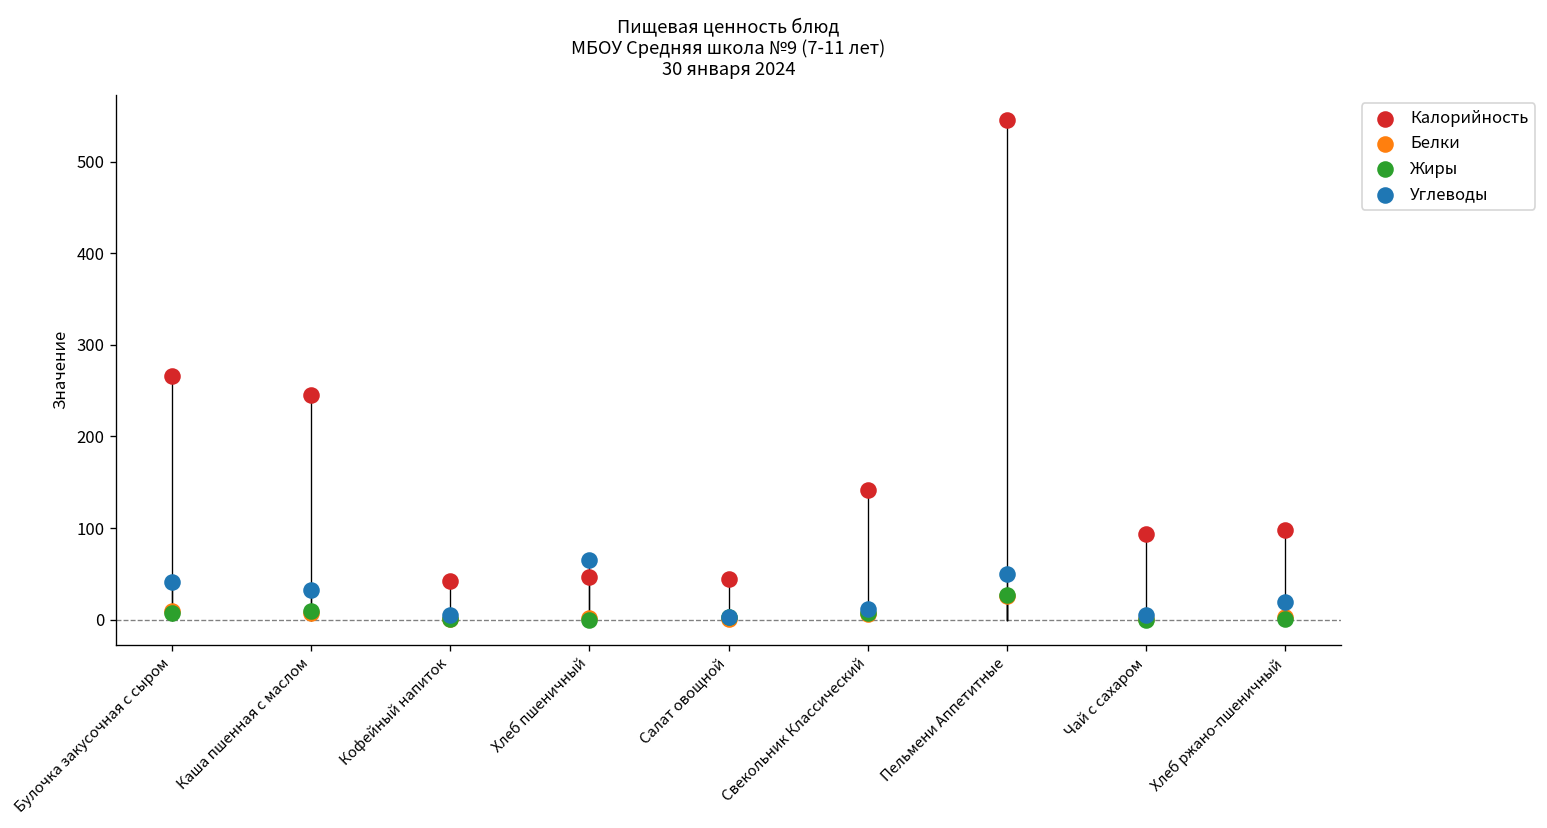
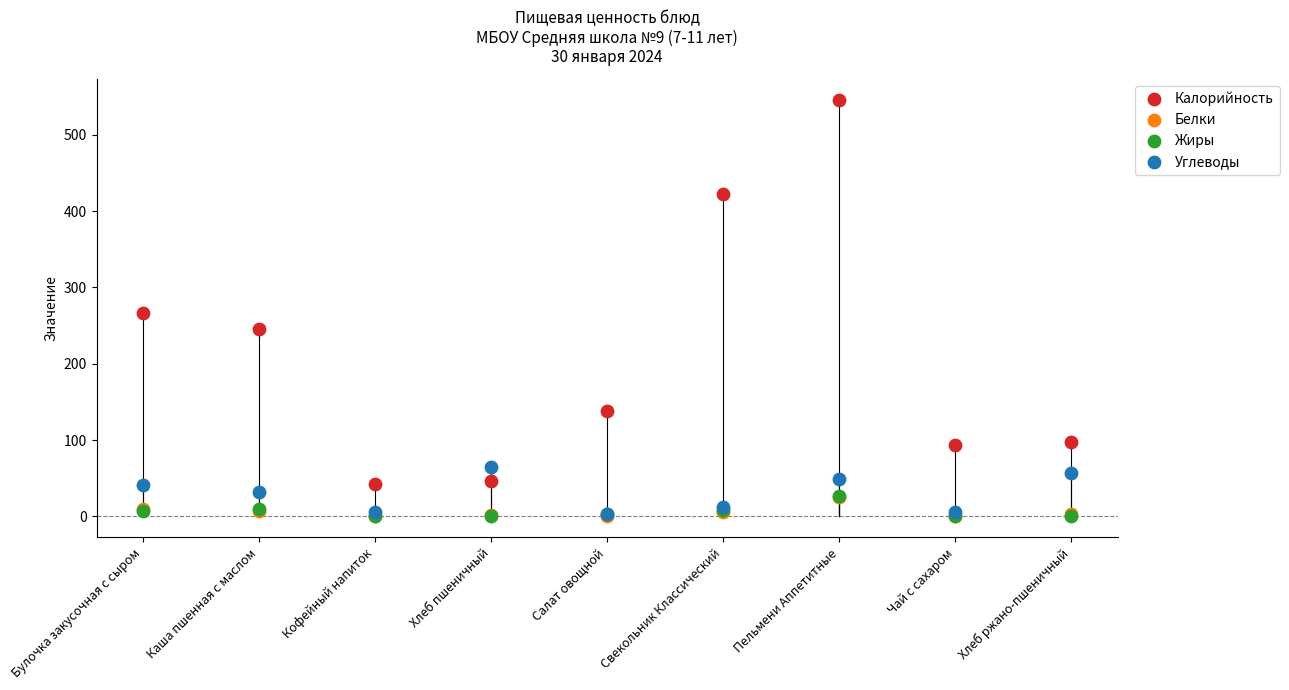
Калорийность, Салат овощной: 40 -> 140
Калорийность, Свекольник Классический: 140 -> 420
Углеводы, Хлеб ржано-пшеничный: 20 -> 60
